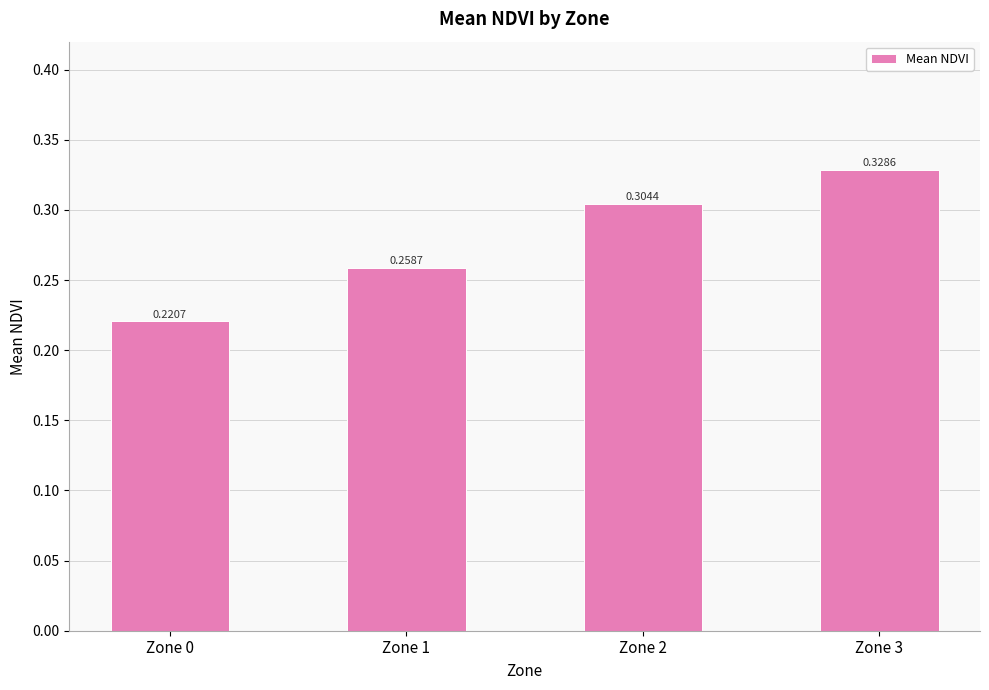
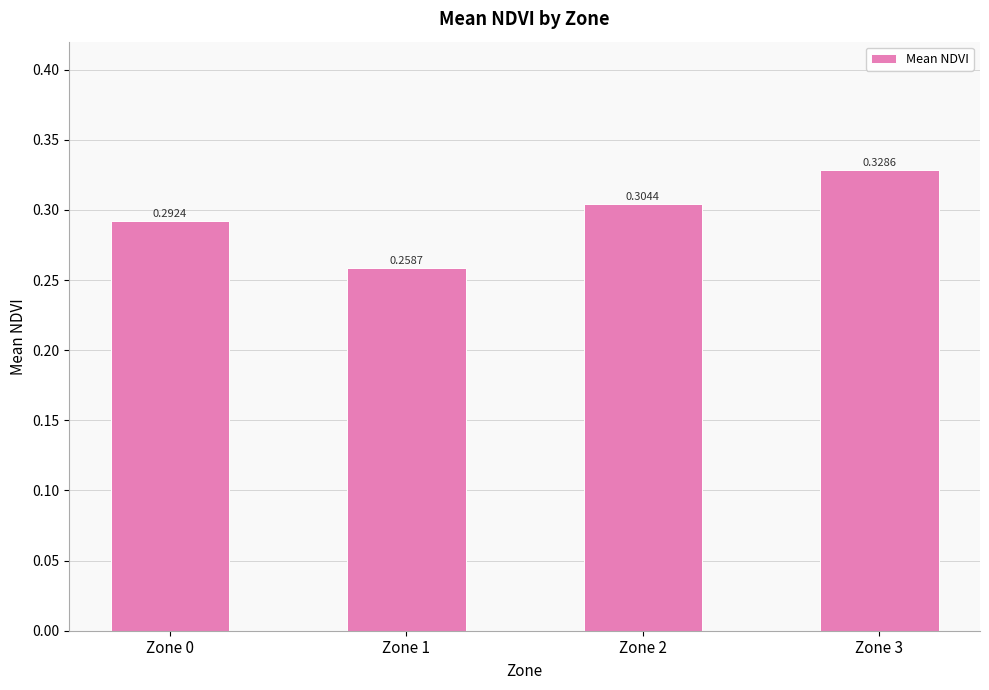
Zone 0: 0.2207 -> 0.2924
